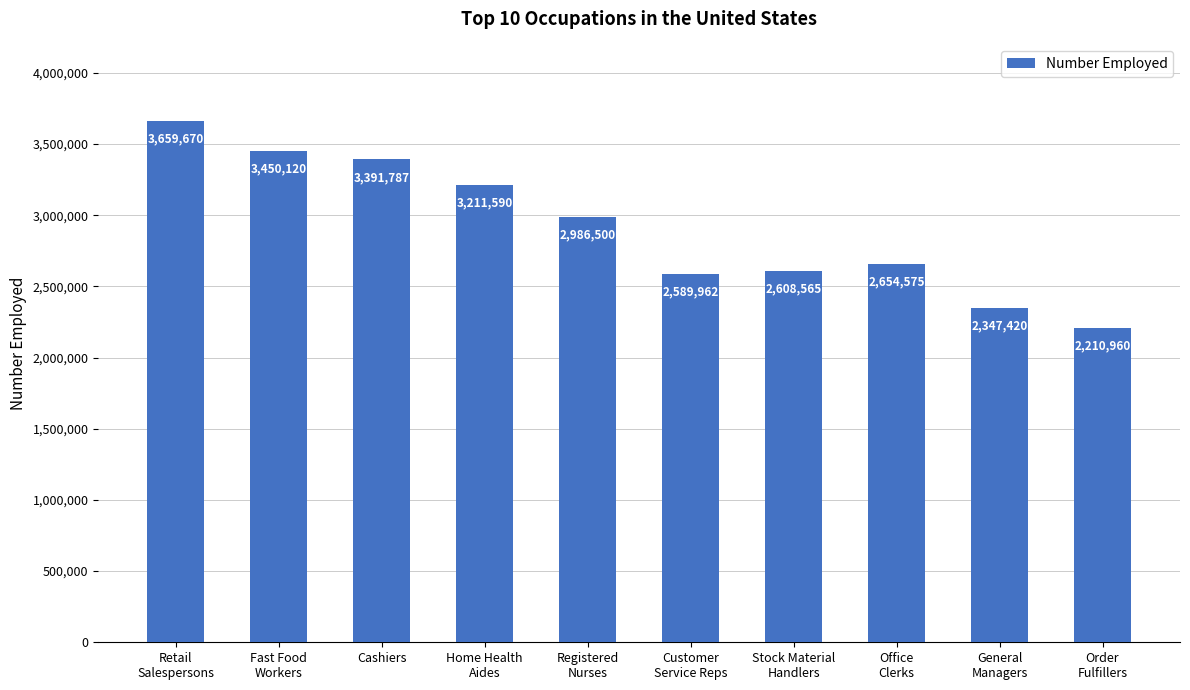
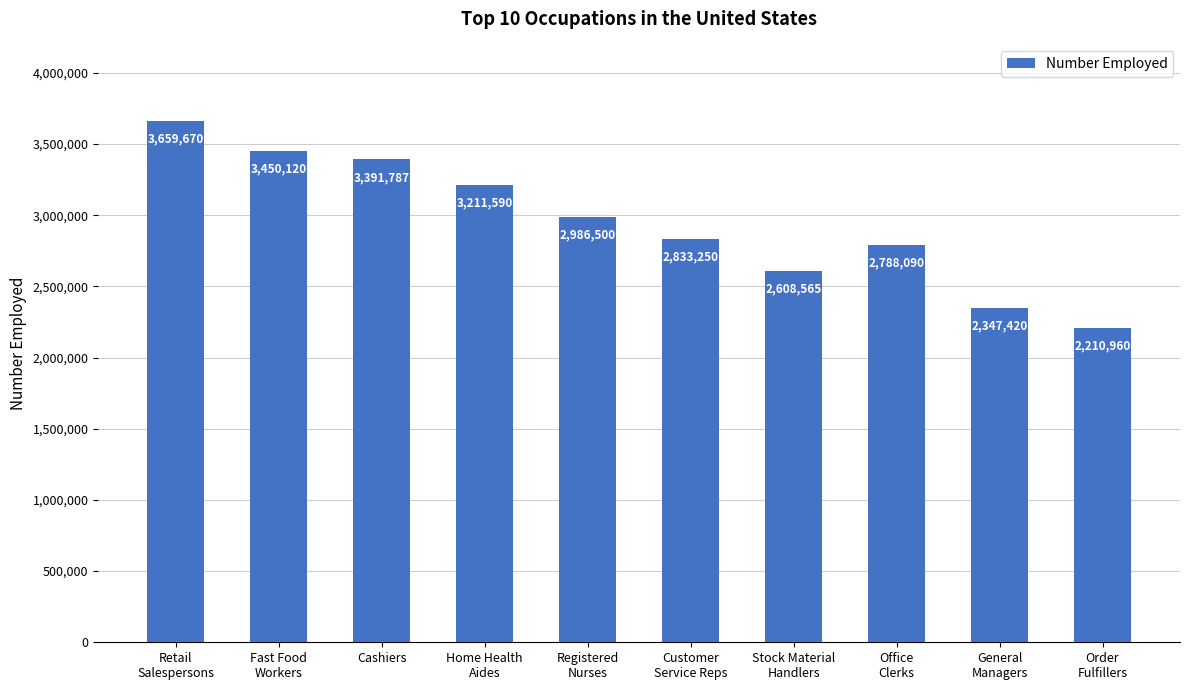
Customer Service Reps: 2,589,962 -> 2,833,250
Office Clerks: 2,654,575 -> 2,788,090
